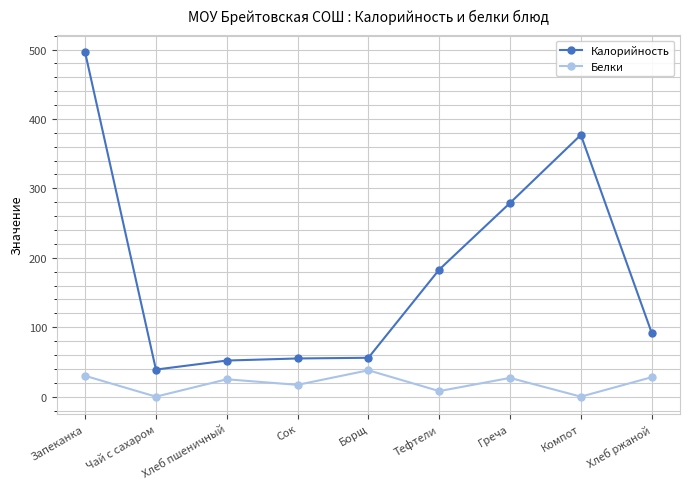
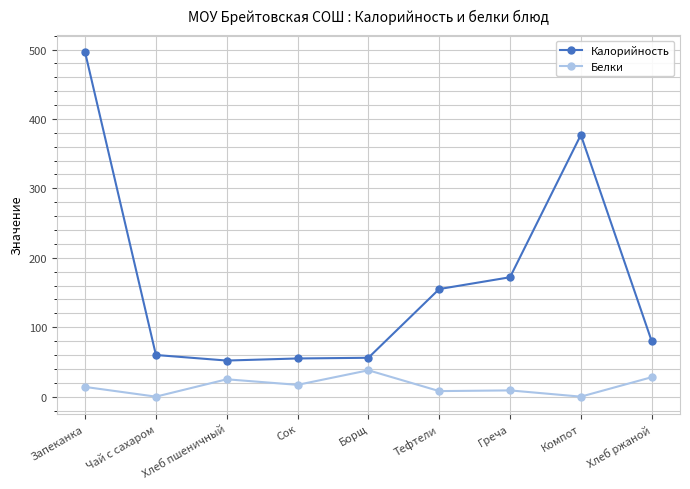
Белки, Запеканка: 30 -> 10
Калорийность, Чай с сахаром: 40 -> 60
Калорийность, Тефтели: 180 -> 160
Калорийность, Греча: 280 -> 170
Белки, Греча: 30 -> 10
Калорийность, Хлеб ржаной: 90 -> 80
